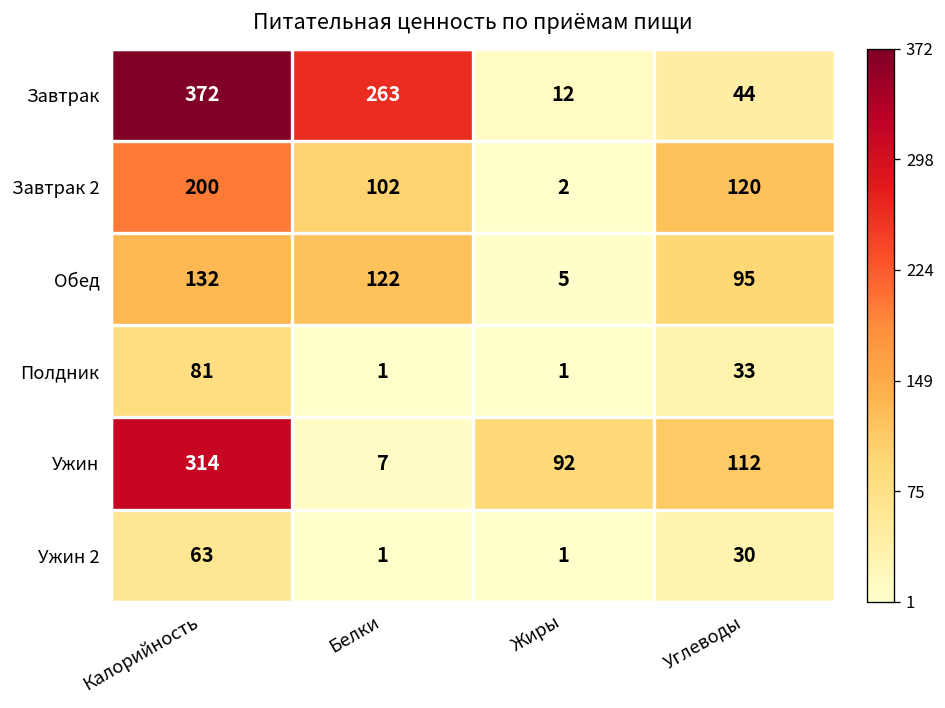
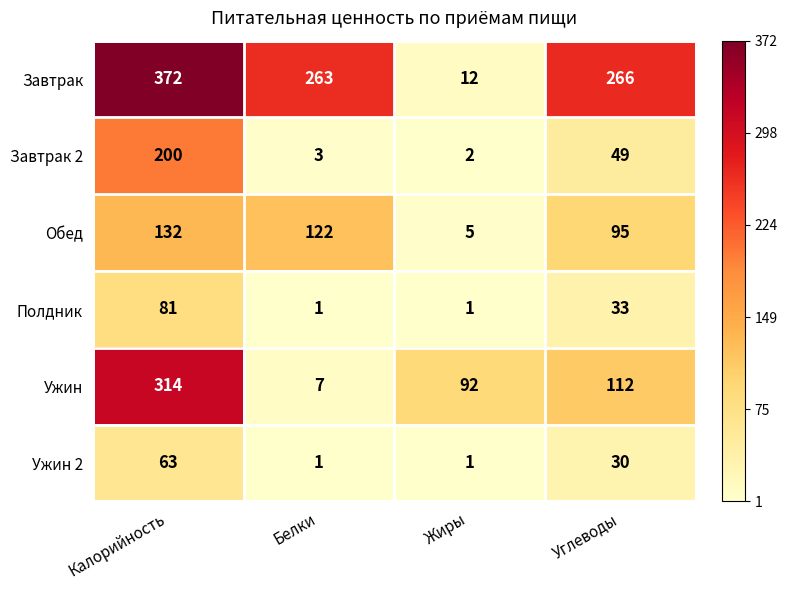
Завтрак, Углеводы: 44 -> 266
Завтрак 2, Белки: 102 -> 3
Завтрак 2, Углеводы: 120 -> 49
